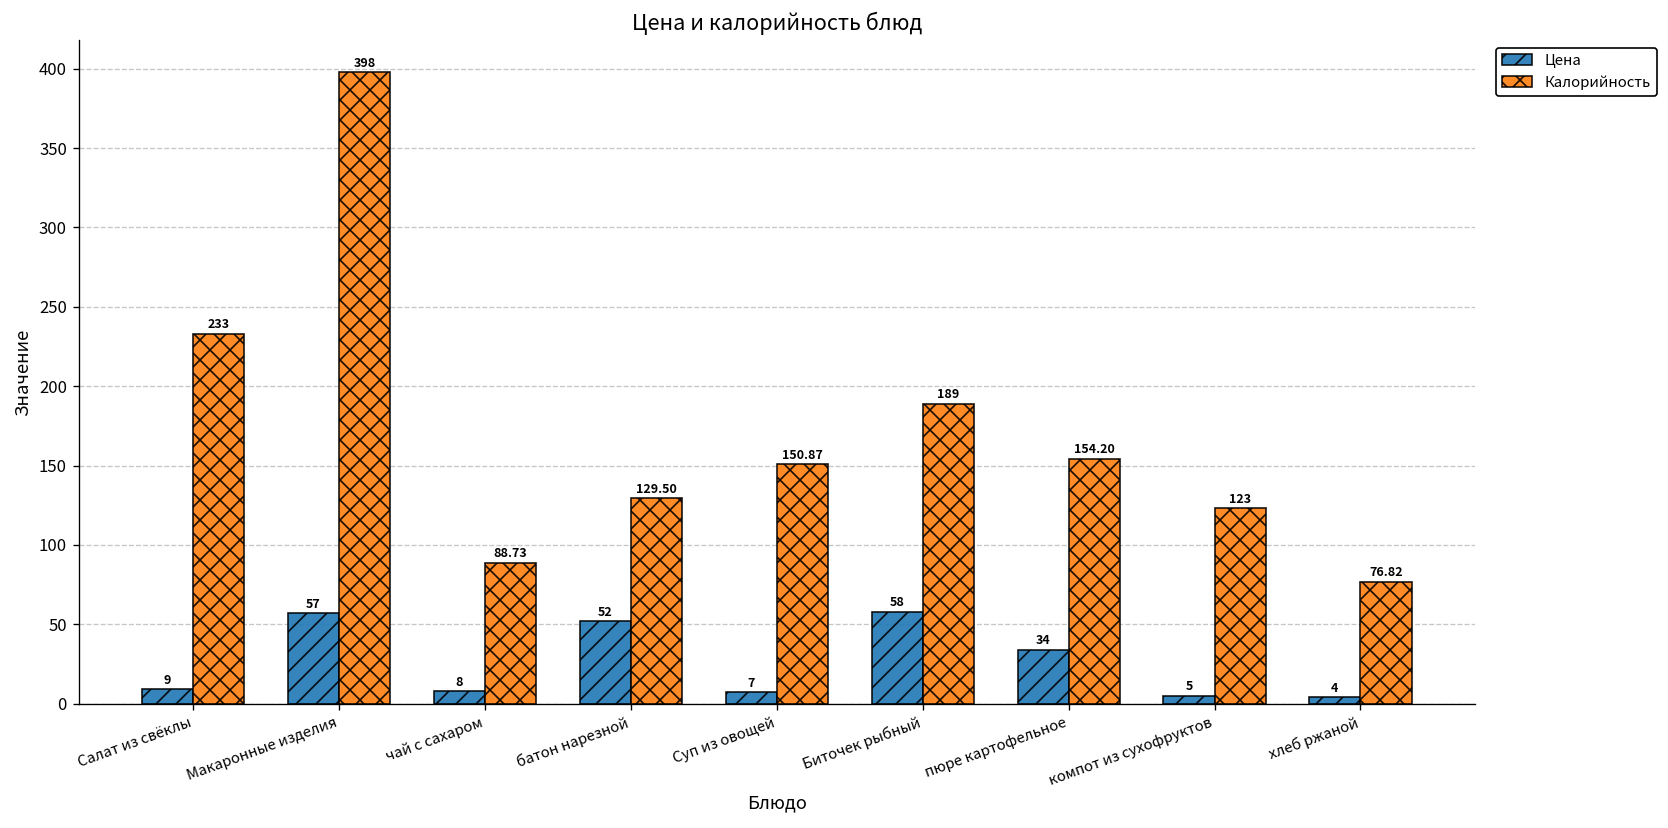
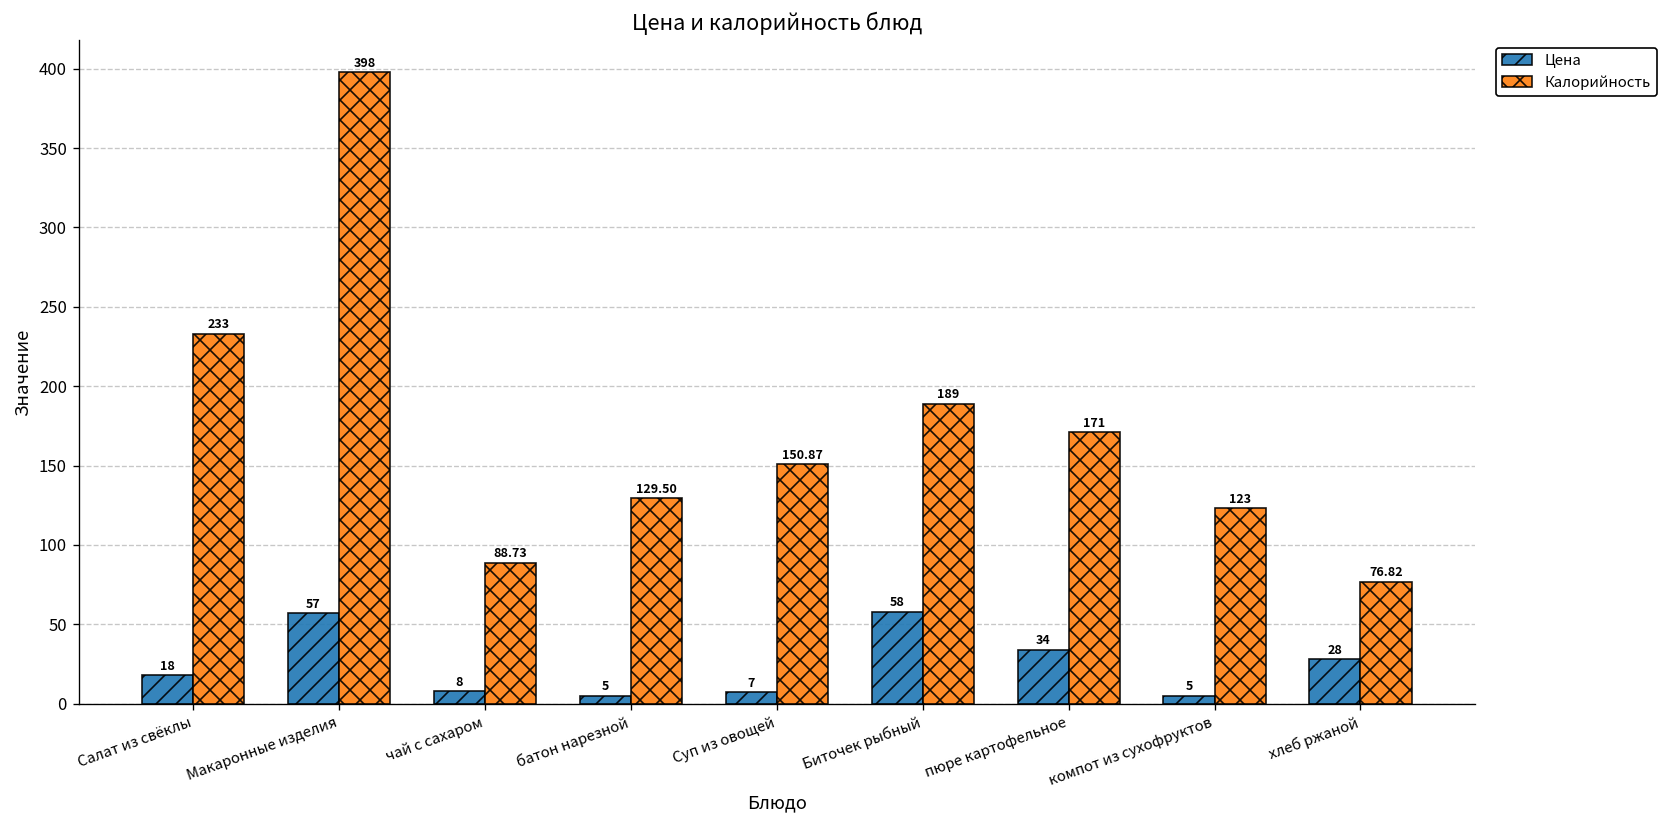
Цена, Салат из свёклы: 9 -> 18
Цена, батон нарезной: 52 -> 5
Калорийность, пюре картофельное: 154.20 -> 171
Цена, хлеб ржаной: 4 -> 28
